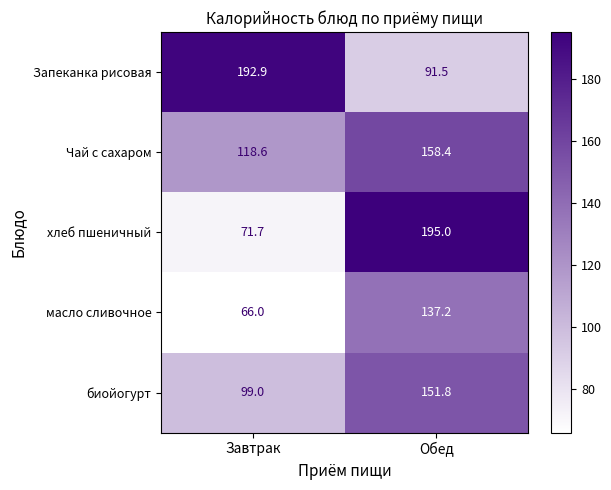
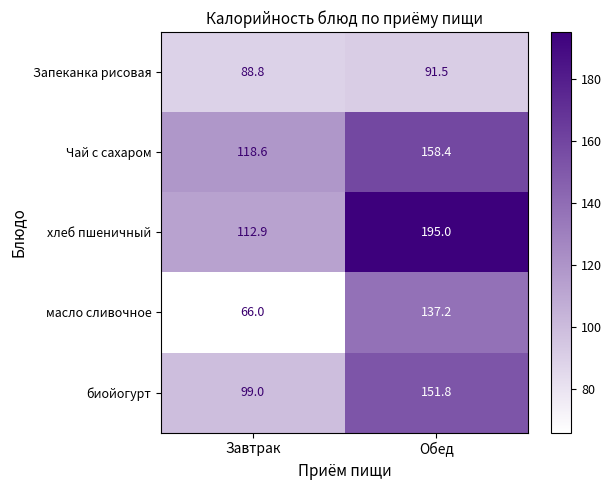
Запеканка рисовая, Завтрак: 192.9 -> 88.8
хлеб пшеничный, Завтрак: 71.7 -> 112.9
